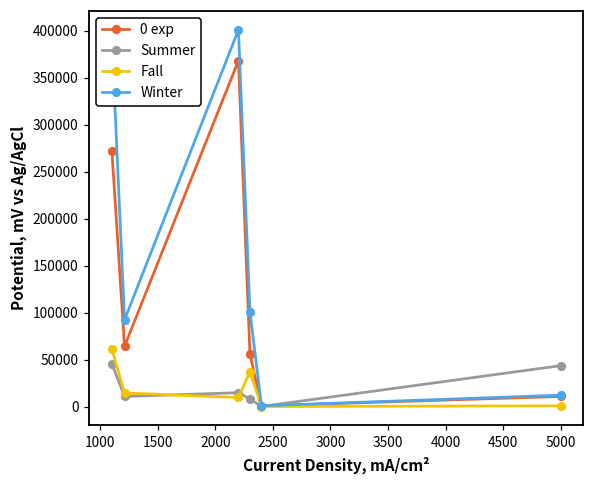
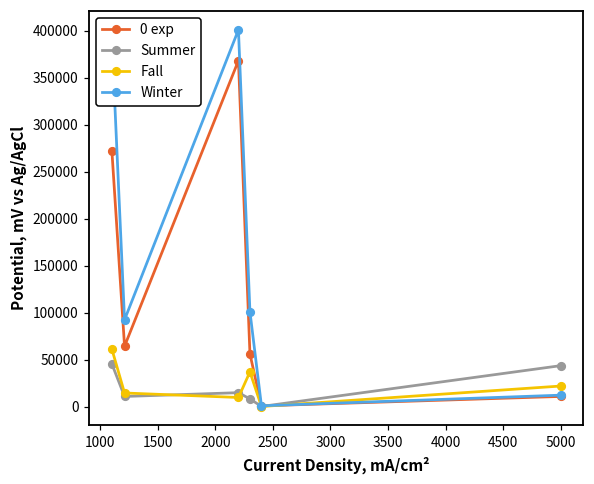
Fall, 5000: 0 -> 20000
